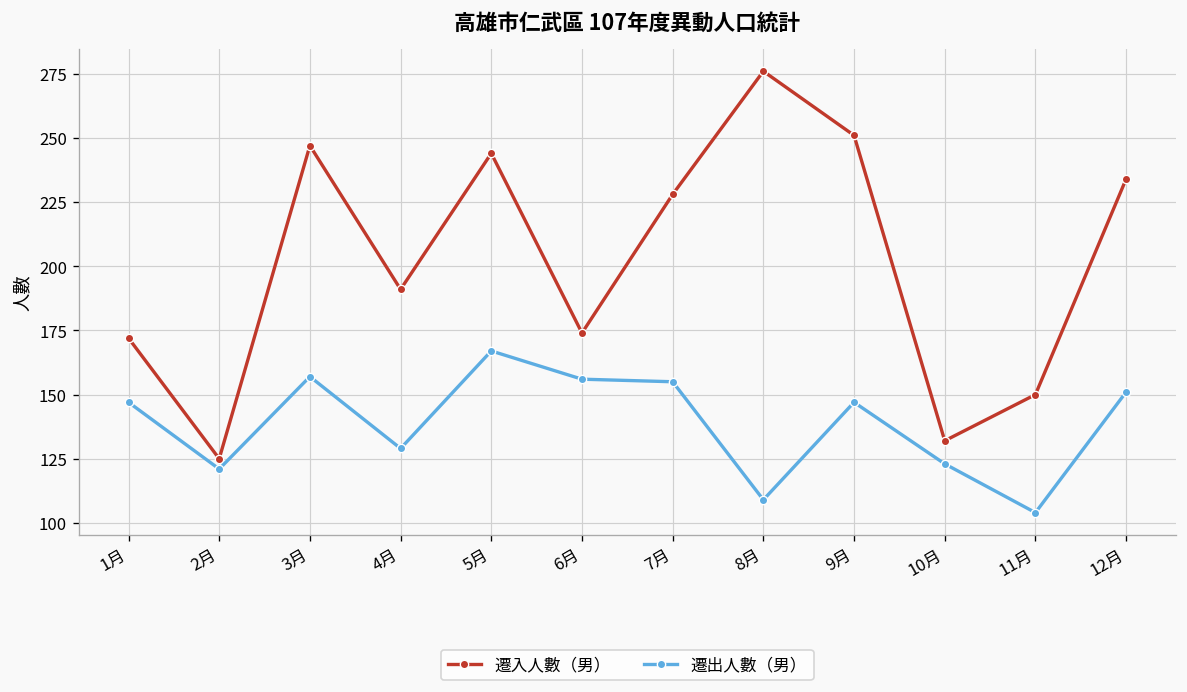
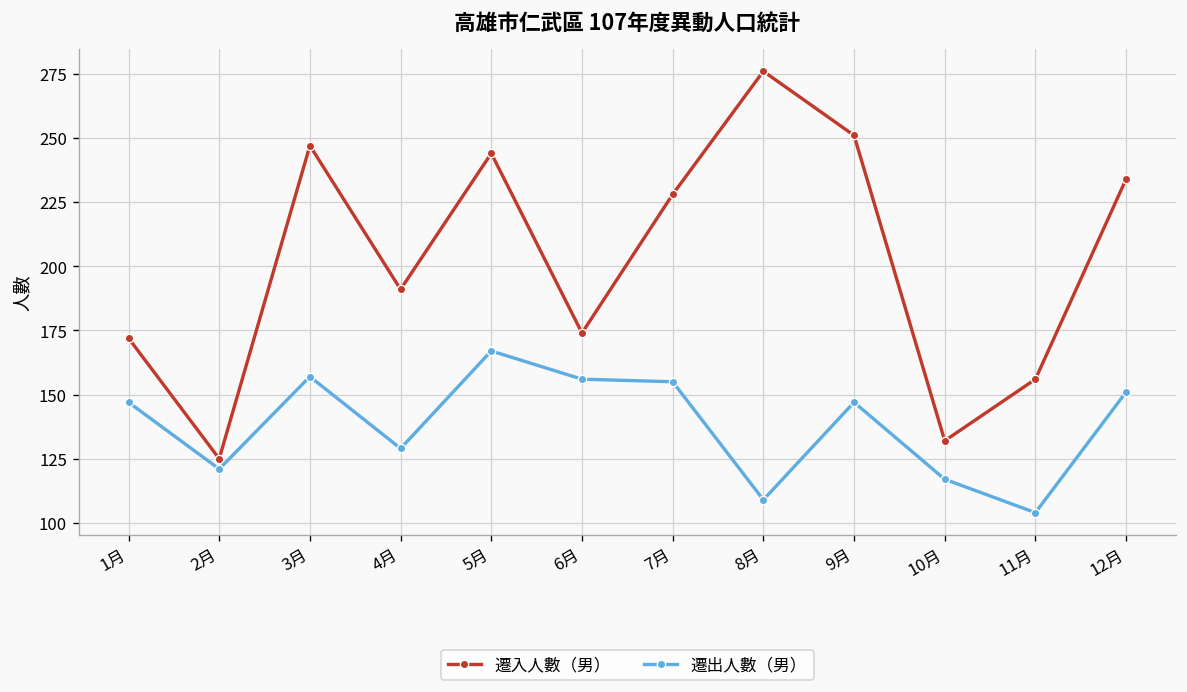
遷出人數（男）, 10月: 123 -> 117
遷入人數（男）, 11月: 150 -> 156
